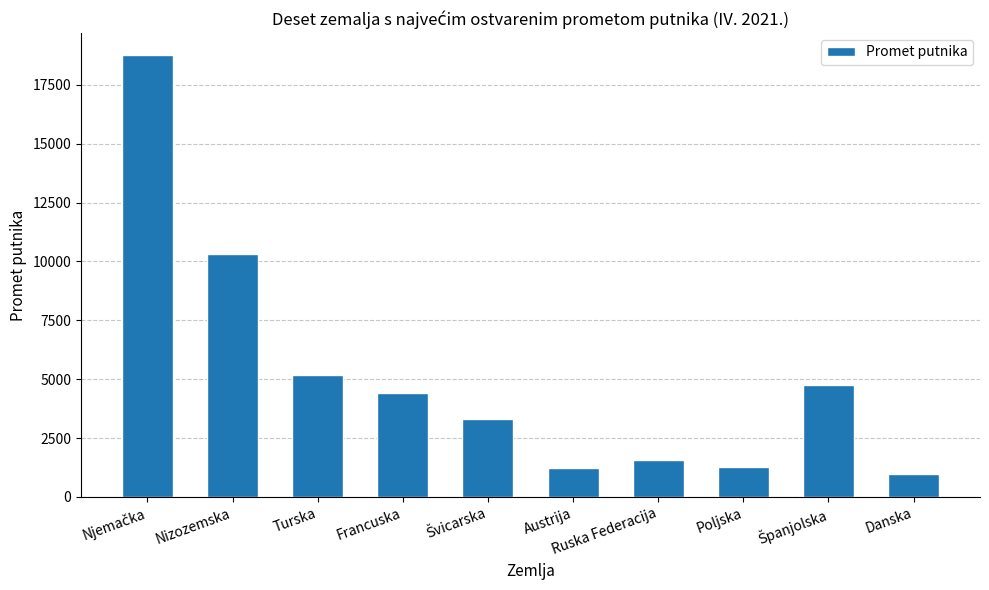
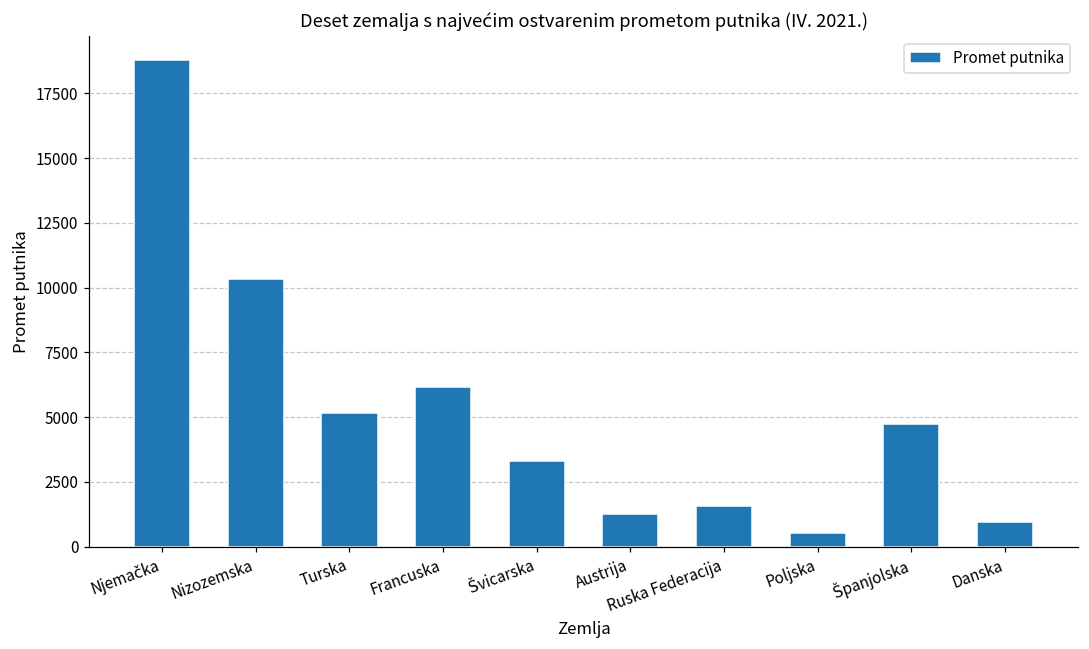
Francuska: 4400 -> 6200
Poljska: 1300 -> 500
